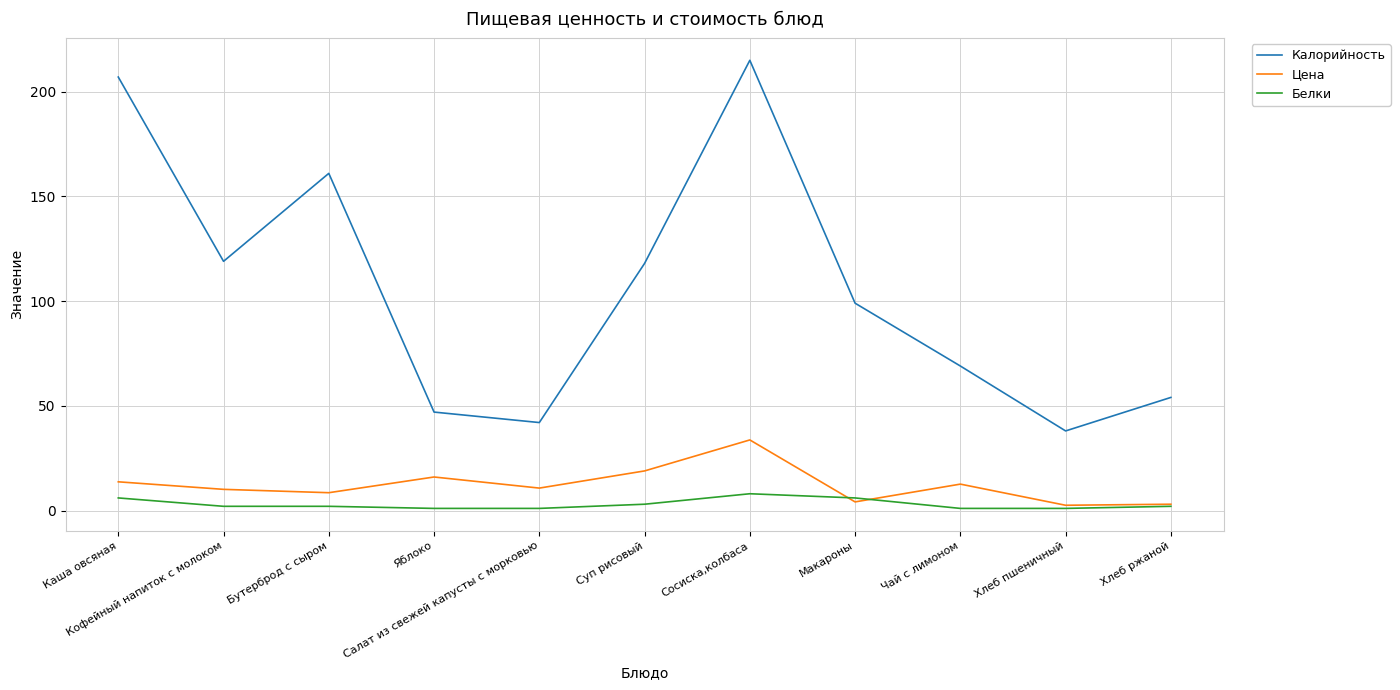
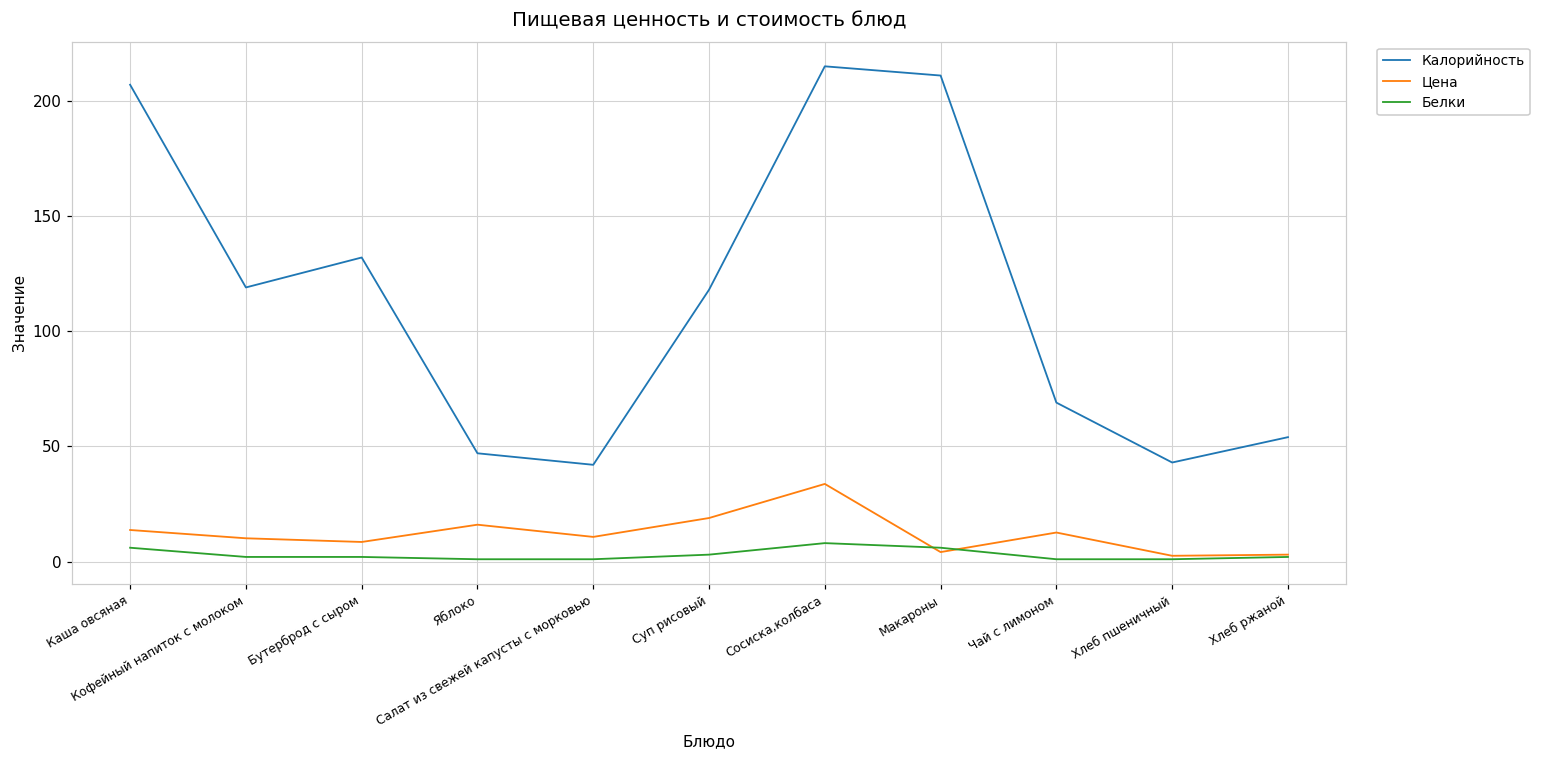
Калорийность, Бутерброд с сыром: 161 -> 132
Калорийность, Макароны: 99 -> 211
Калорийность, Хлеб пшеничный: 38 -> 43
